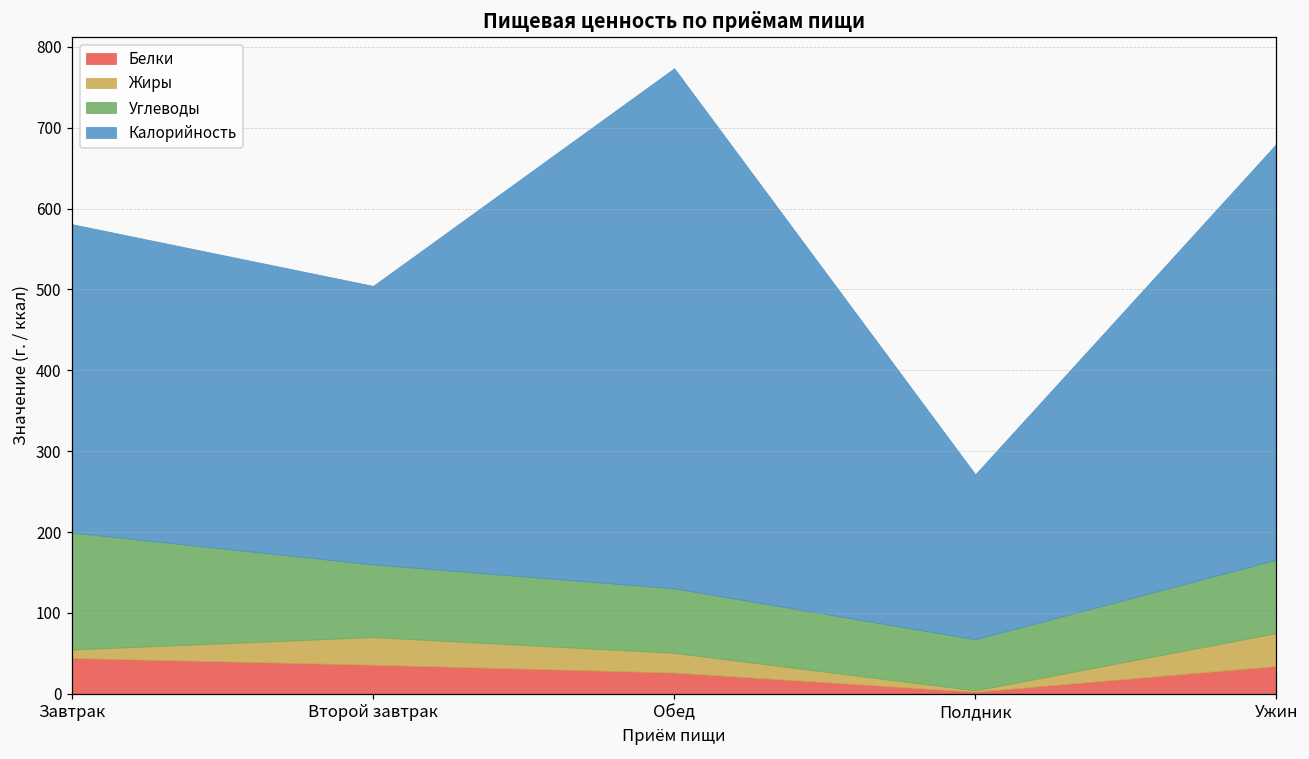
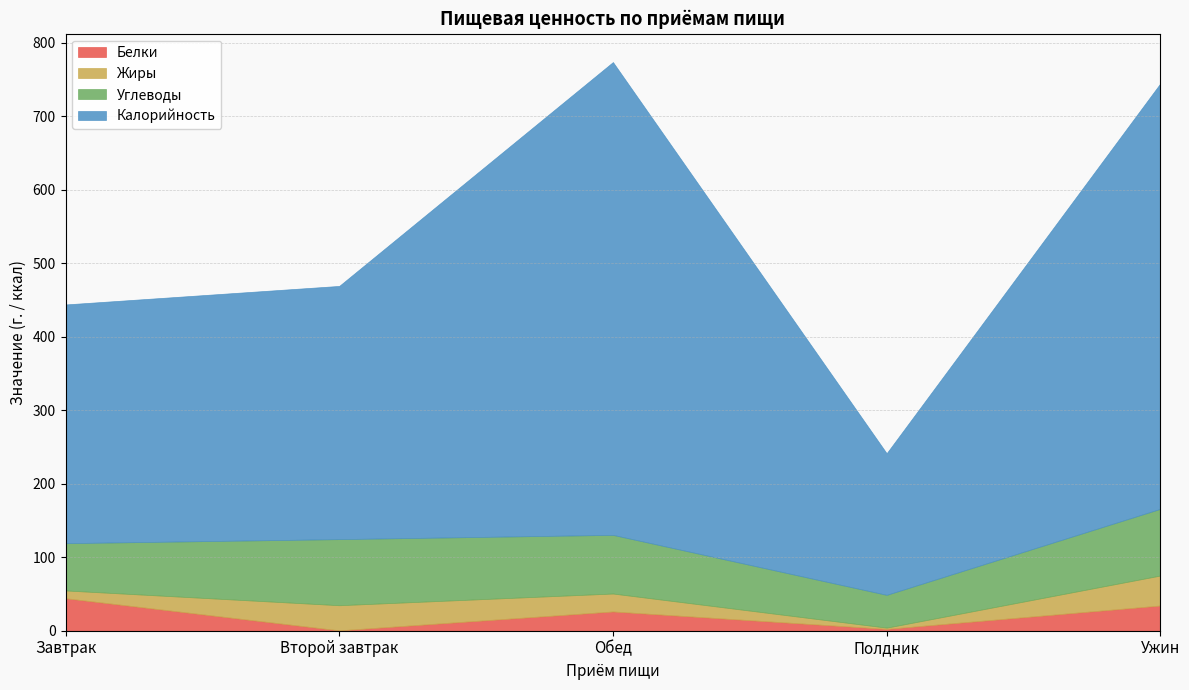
Углеводы, Завтрак: 140 -> 60
Калорийность, Завтрак: 380 -> 320
Белки, Второй завтрак: 40 -> 0
Углеводы, Полдник: 60 -> 40
Калорийность, Полдник: 200 -> 190
Калорийность, Ужин: 510 -> 580
